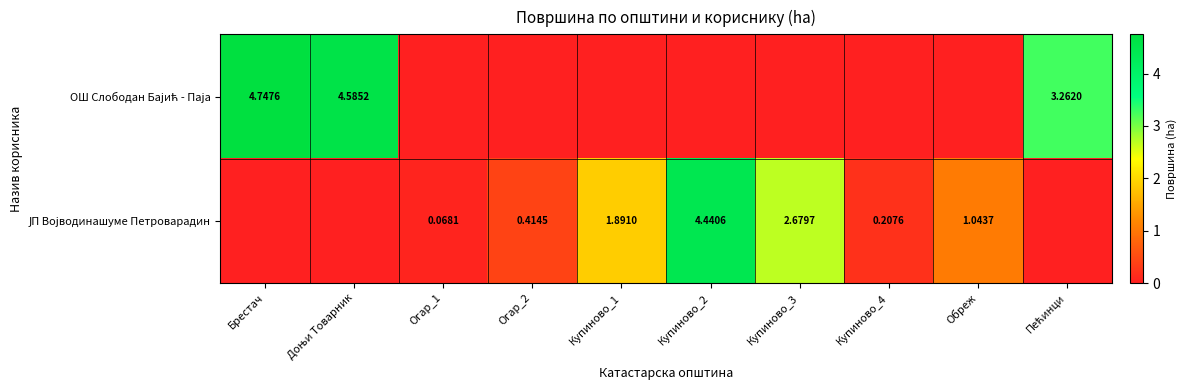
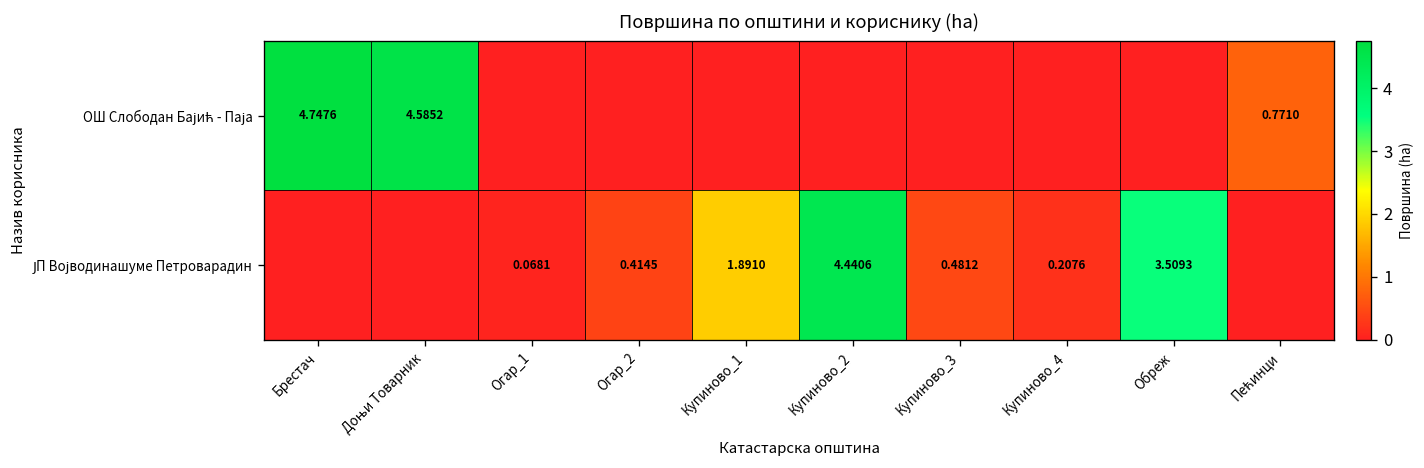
ОШ Слободан Бајић - Паја, Пећинци: 3.2620 -> 0.7710
ЈП Војводинашуме Петроварадин, Купиново_3: 2.6797 -> 0.4812
ЈП Војводинашуме Петроварадин, Обреж: 1.0437 -> 3.5093
